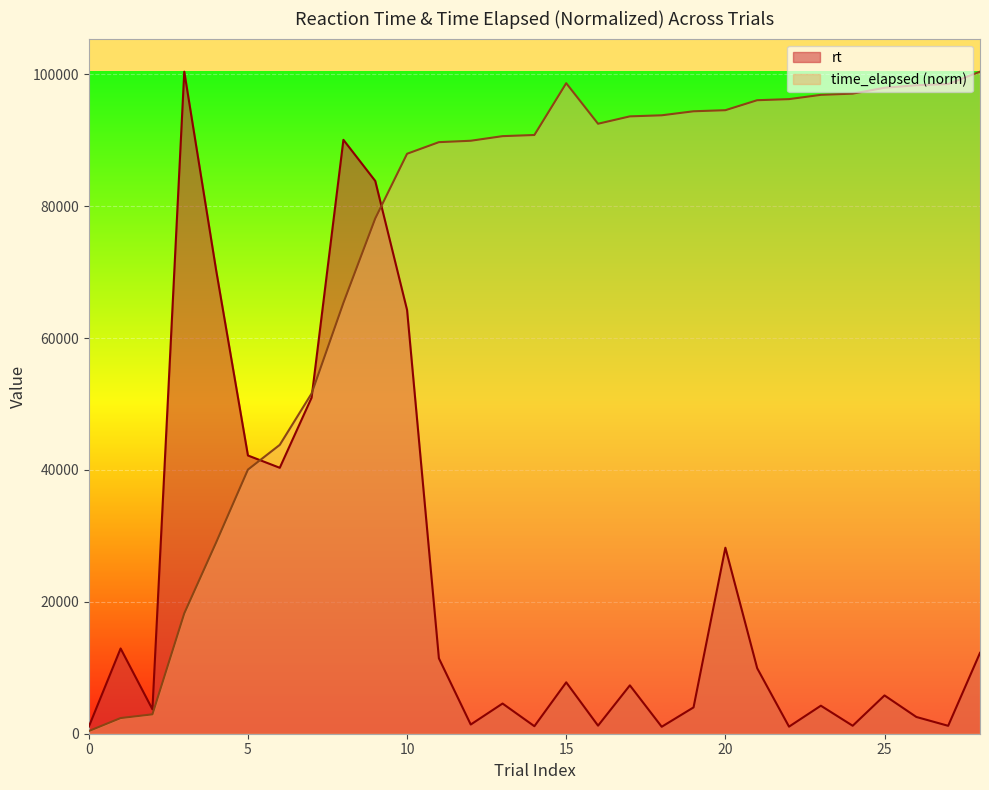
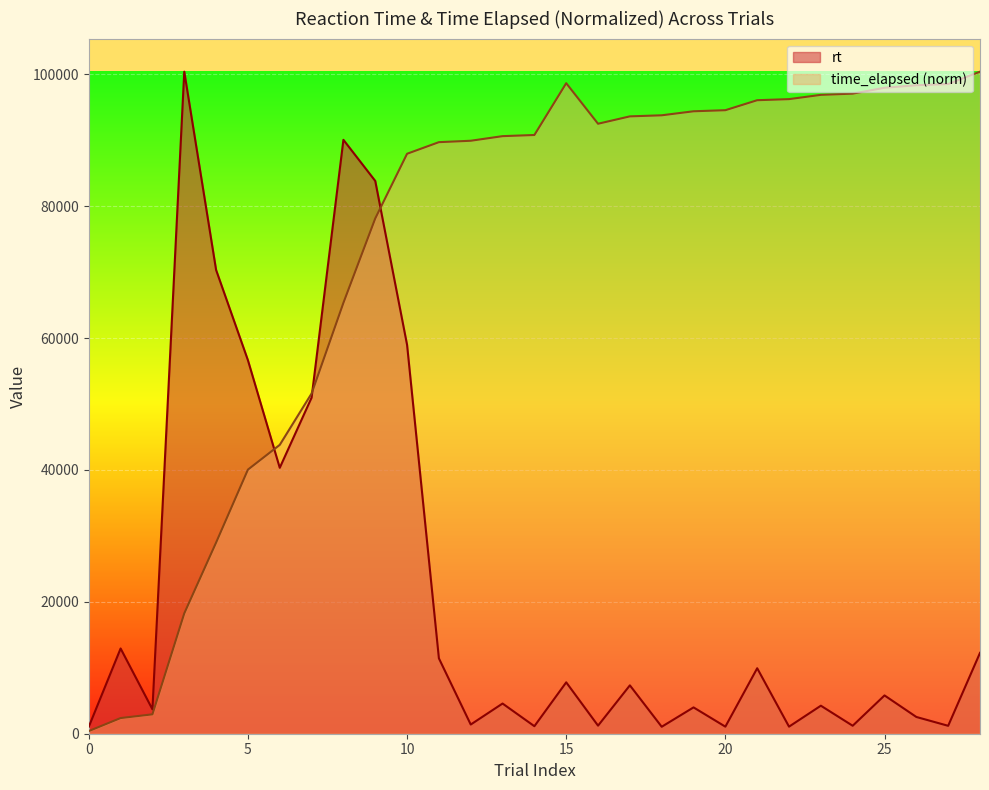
rt, 5: 42000 -> 57000
rt, 10: 64000 -> 59000
rt, 20: 28000 -> 1000
